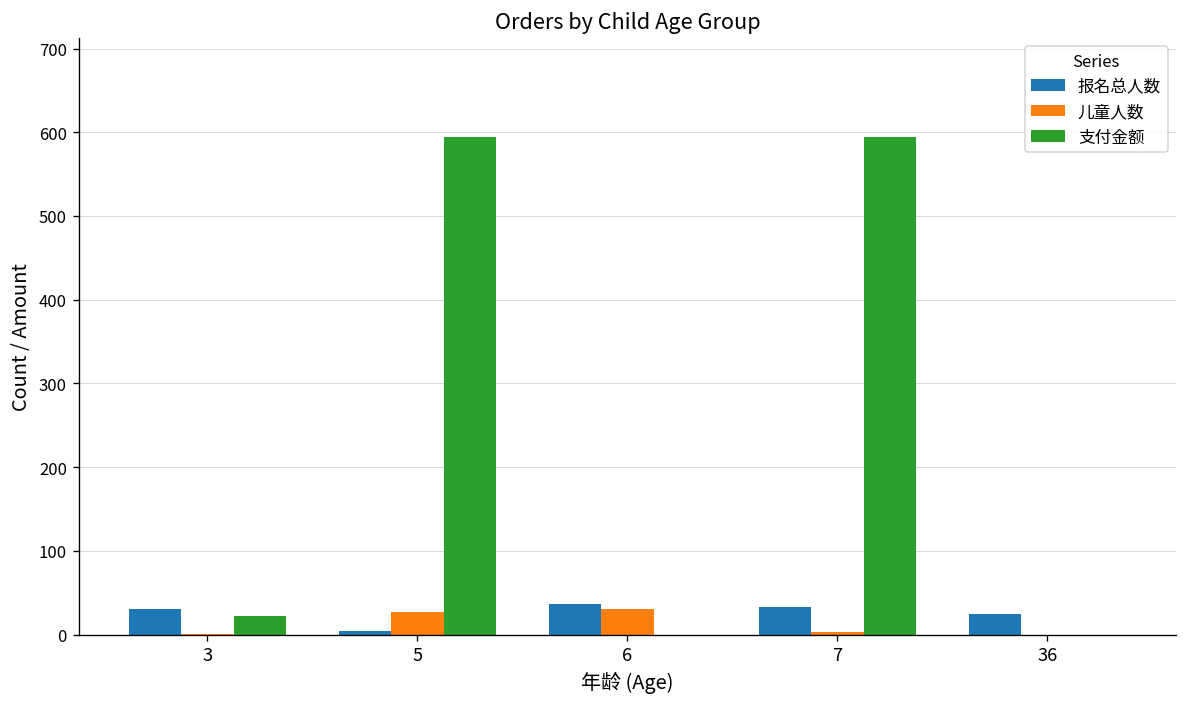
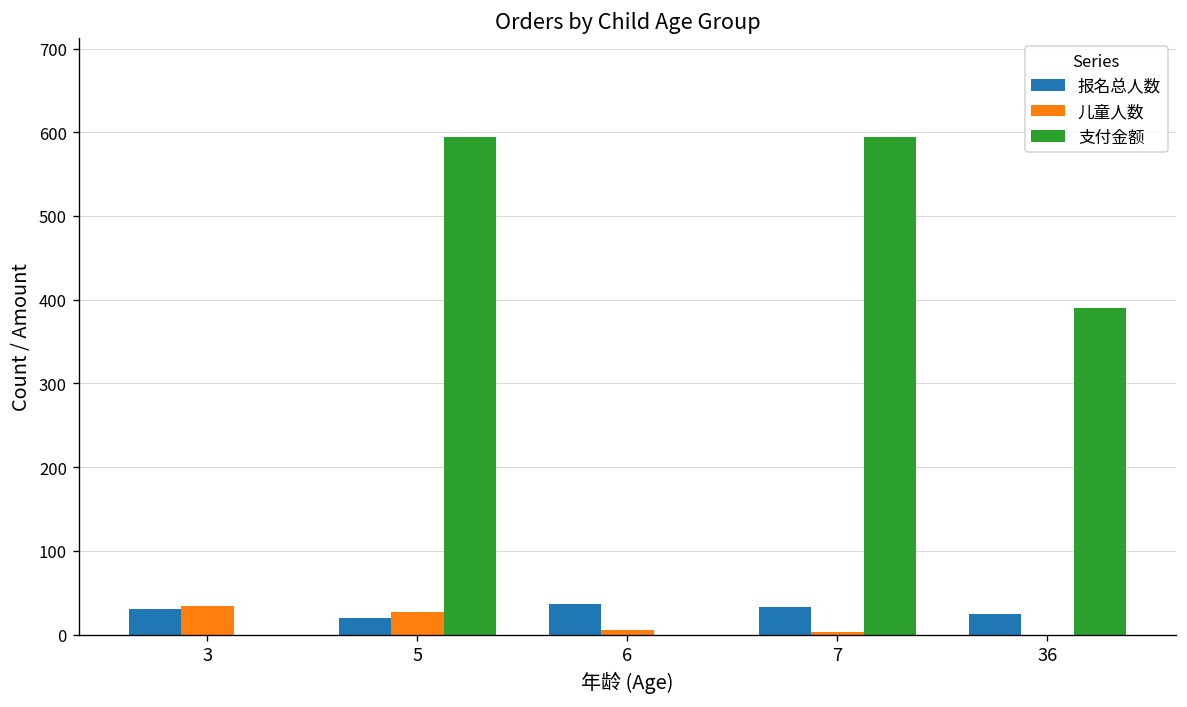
儿童人数, 3: 0 -> 30
支付金额, 3: 20 -> 0
报名总人数, 5: 0 -> 20
儿童人数, 6: 30 -> 10
支付金额, 36: 0 -> 390
